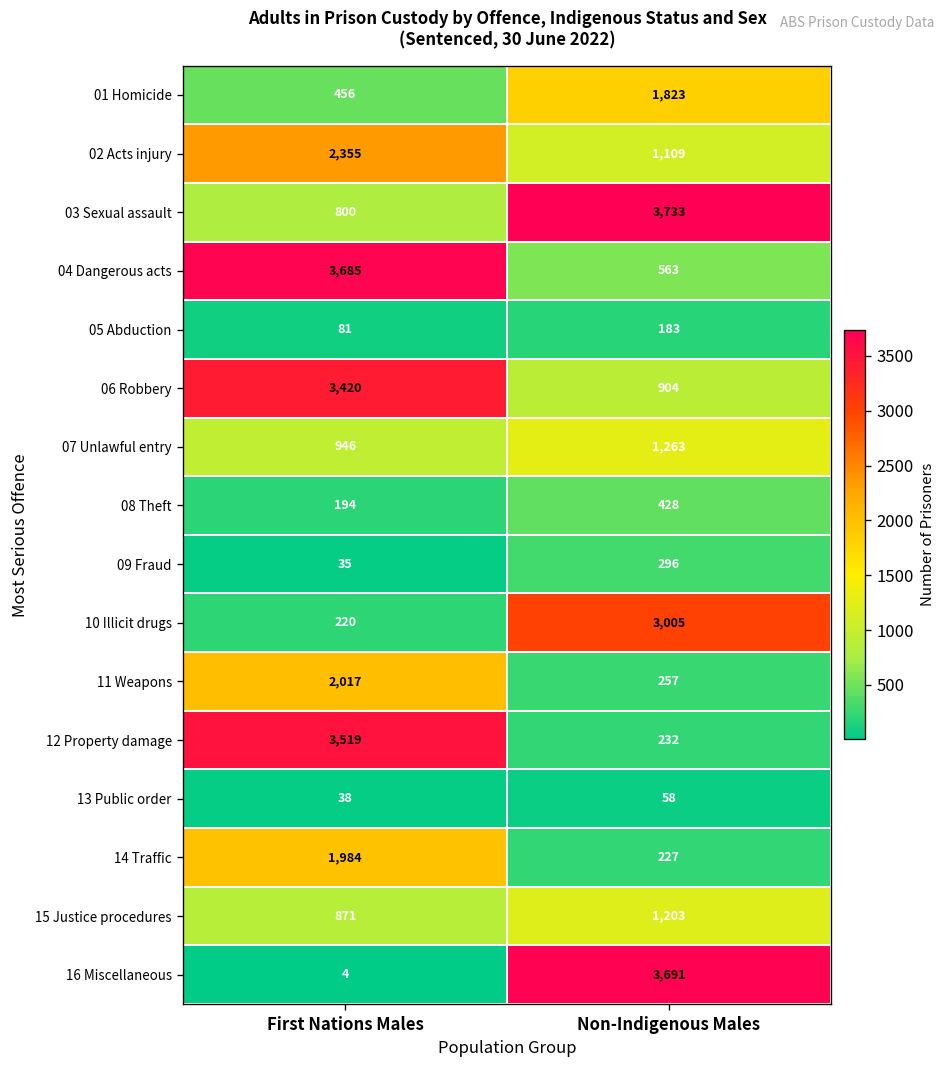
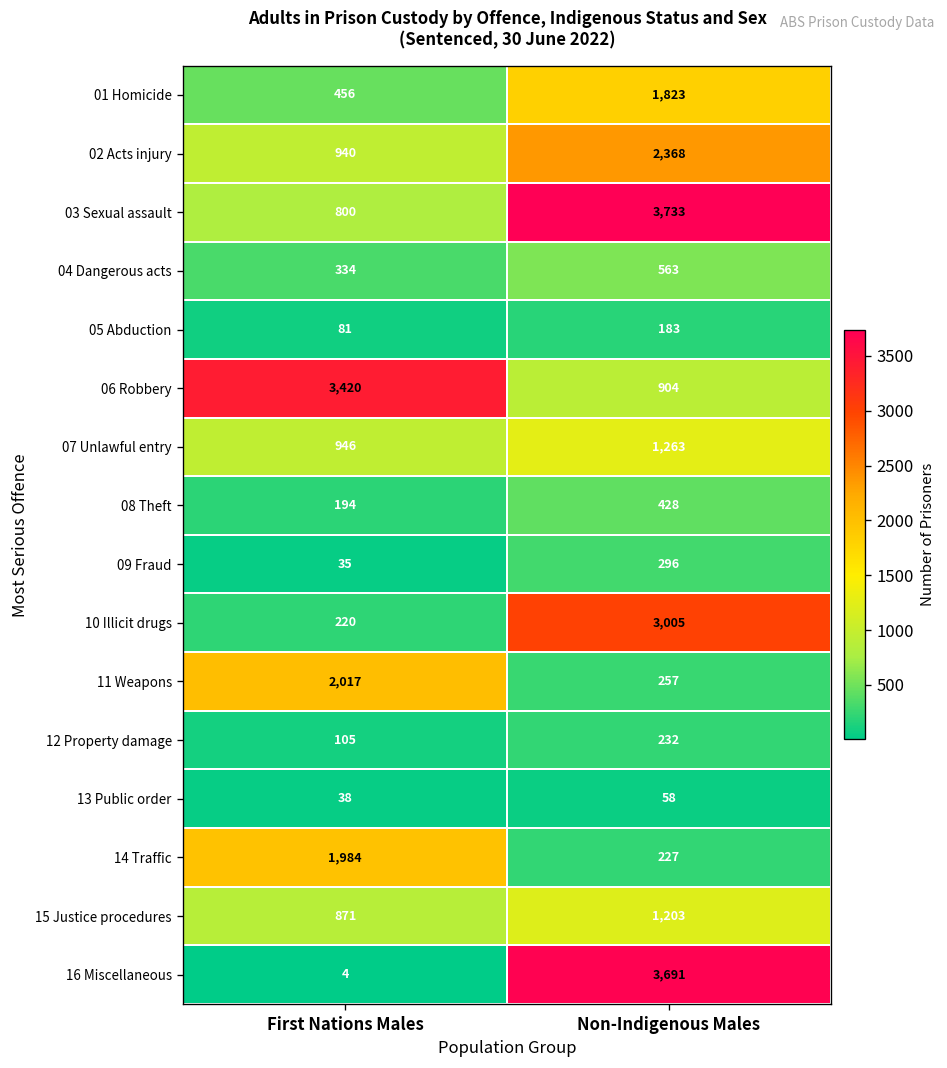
02 Acts injury, First Nations Males: 2,355 -> 940
02 Acts injury, Non-Indigenous Males: 1,109 -> 2,368
04 Dangerous acts, First Nations Males: 3,685 -> 334
12 Property damage, First Nations Males: 3,519 -> 105
